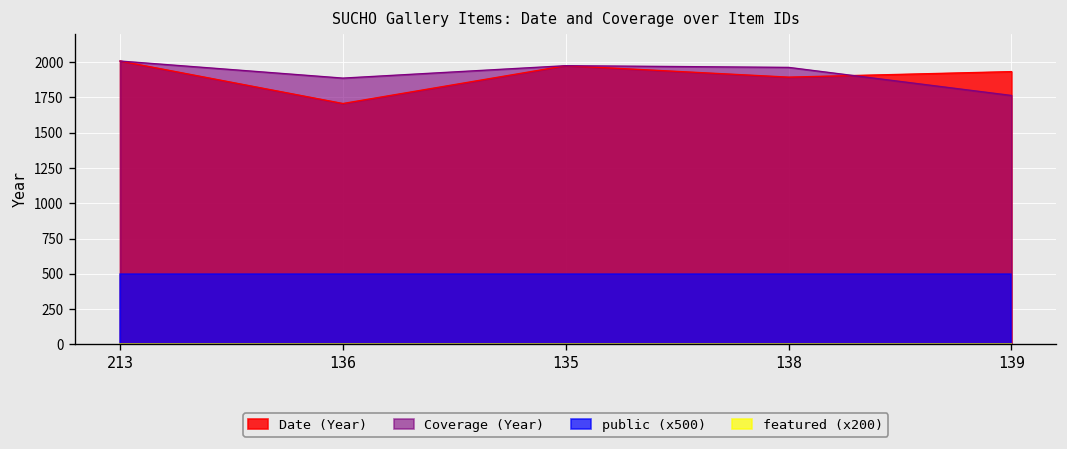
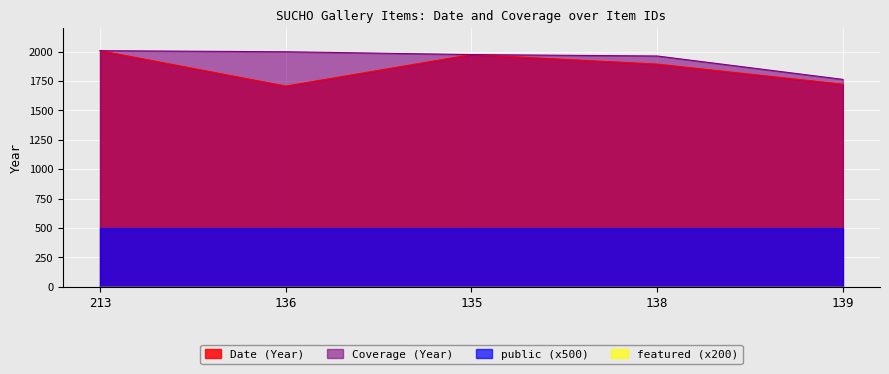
Coverage (Year), 136: 1890 -> 2000
Date (Year), 139: 1930 -> 1720
